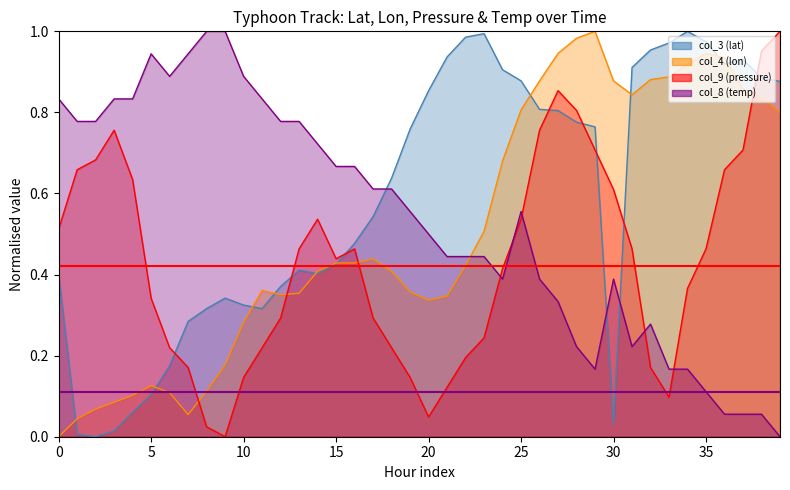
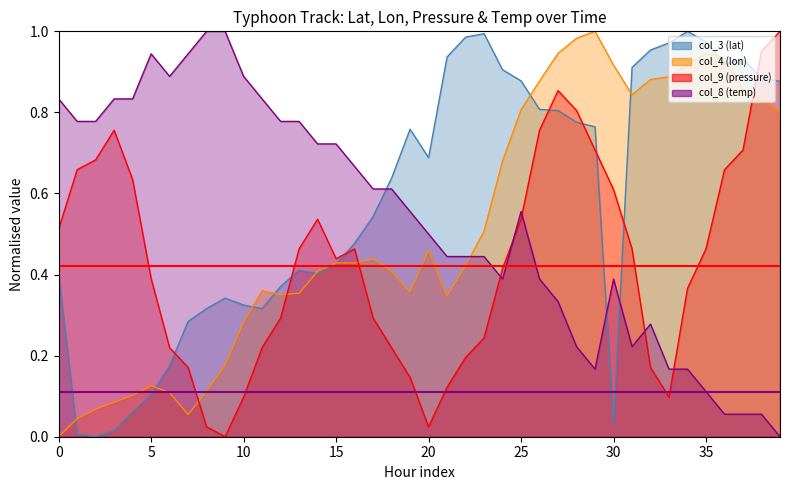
col_9 (pressure), 5: 0.34 -> 0.39
col_9 (pressure), 10: 0.15 -> 0.10
col_8 (temp), 15: 0.67 -> 0.72
col_3 (lat), 20: 0.85 -> 0.69
col_4 (lon), 20: 0.34 -> 0.46
col_9 (pressure), 20: 0.05 -> 0.02
col_4 (lon), 30: 0.88 -> 0.92
